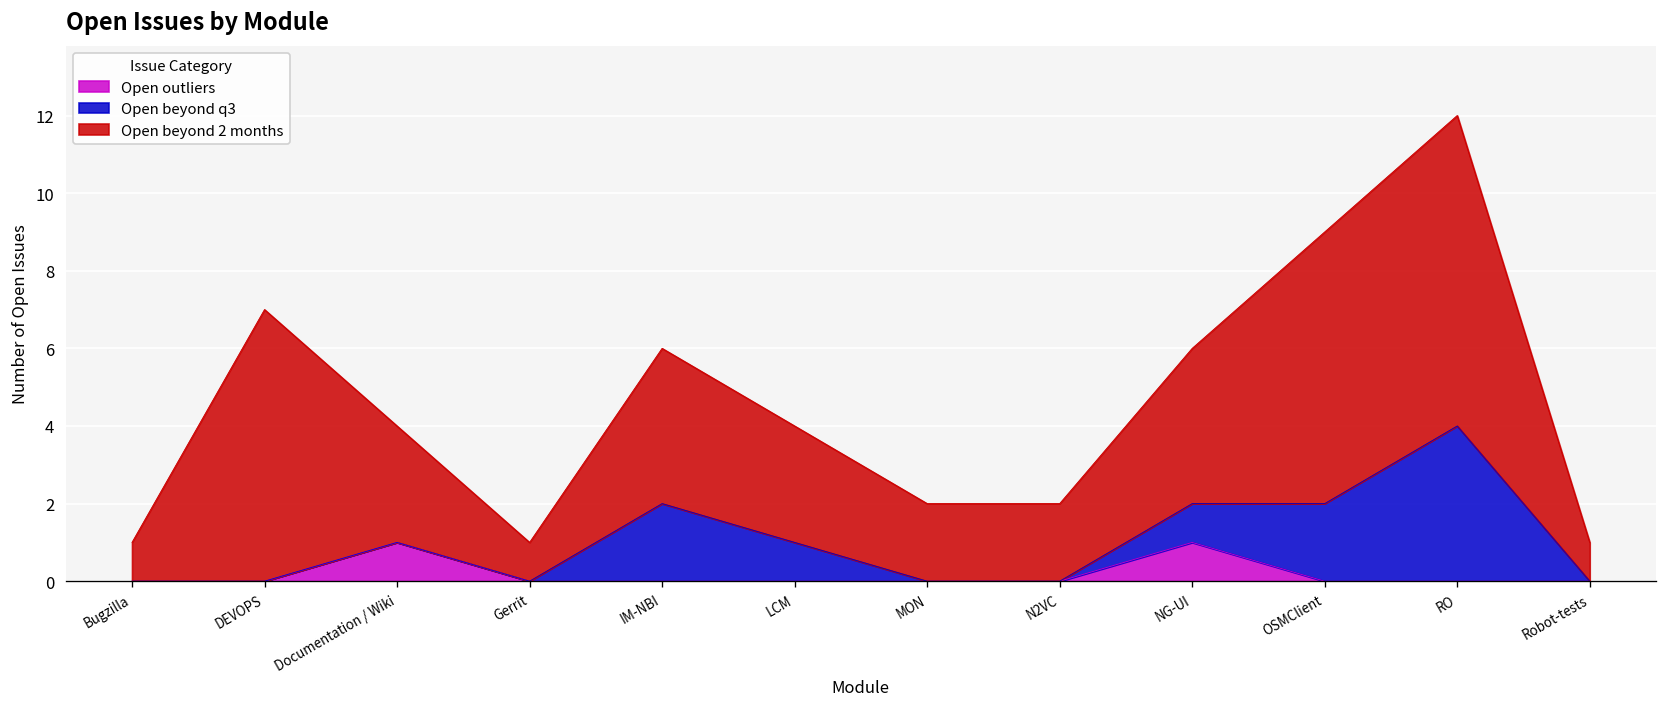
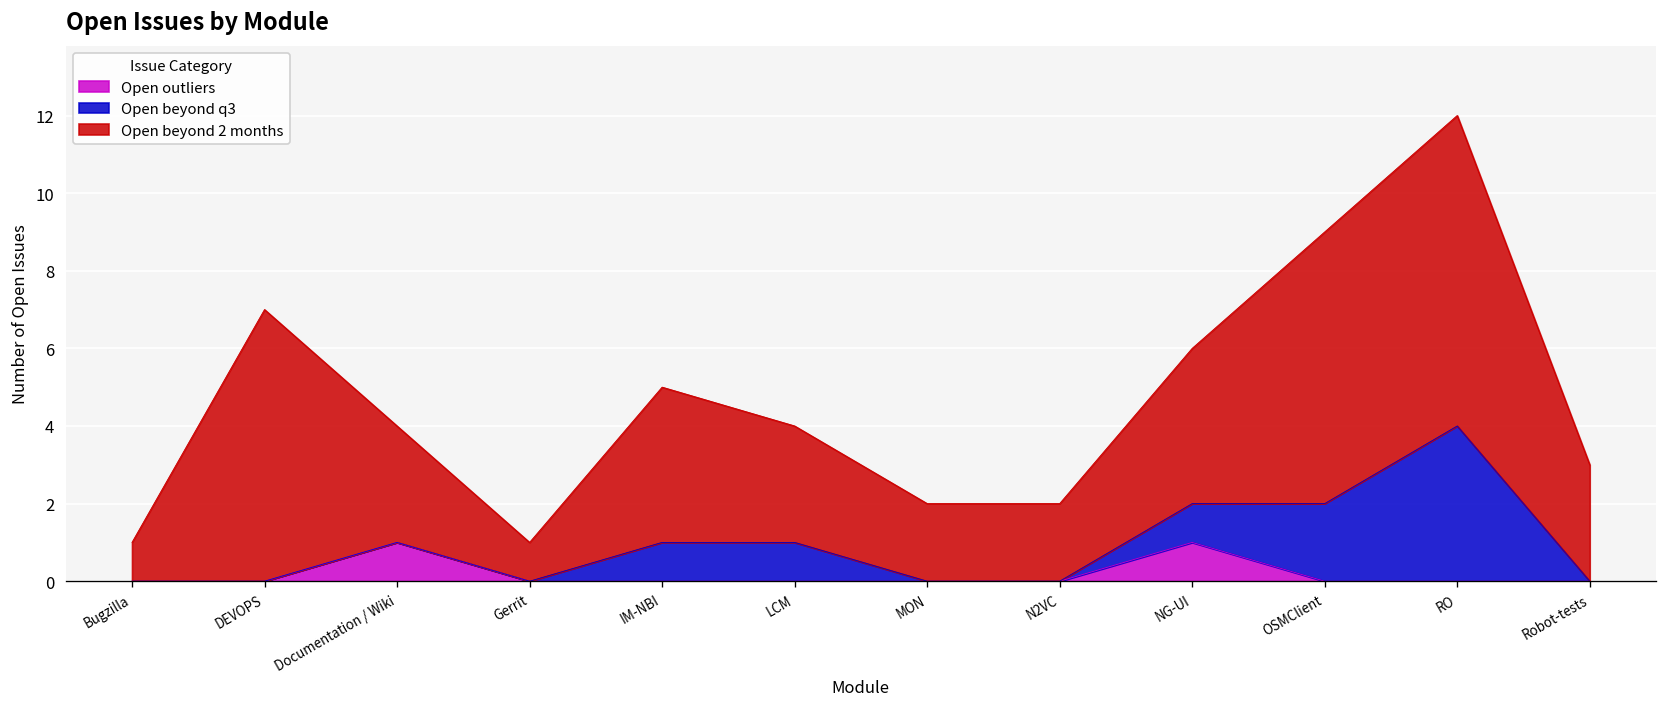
Open beyond q3, IM-NBI: 2 -> 1
Open beyond 2 months, Robot-tests: 1 -> 3
